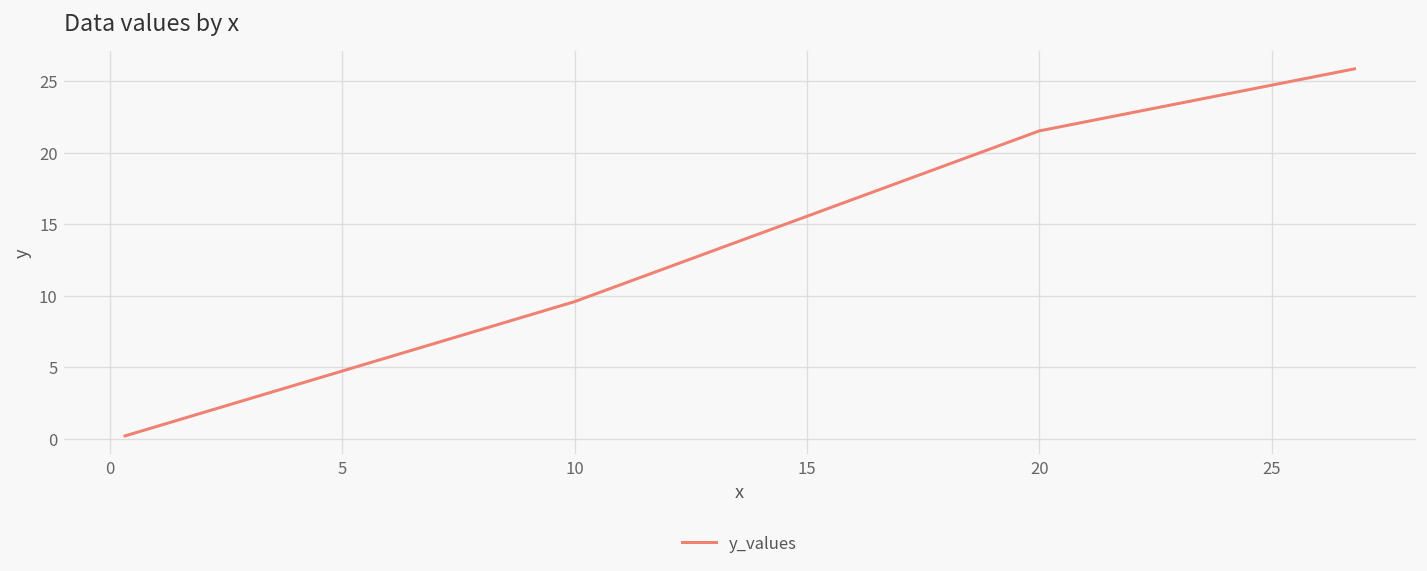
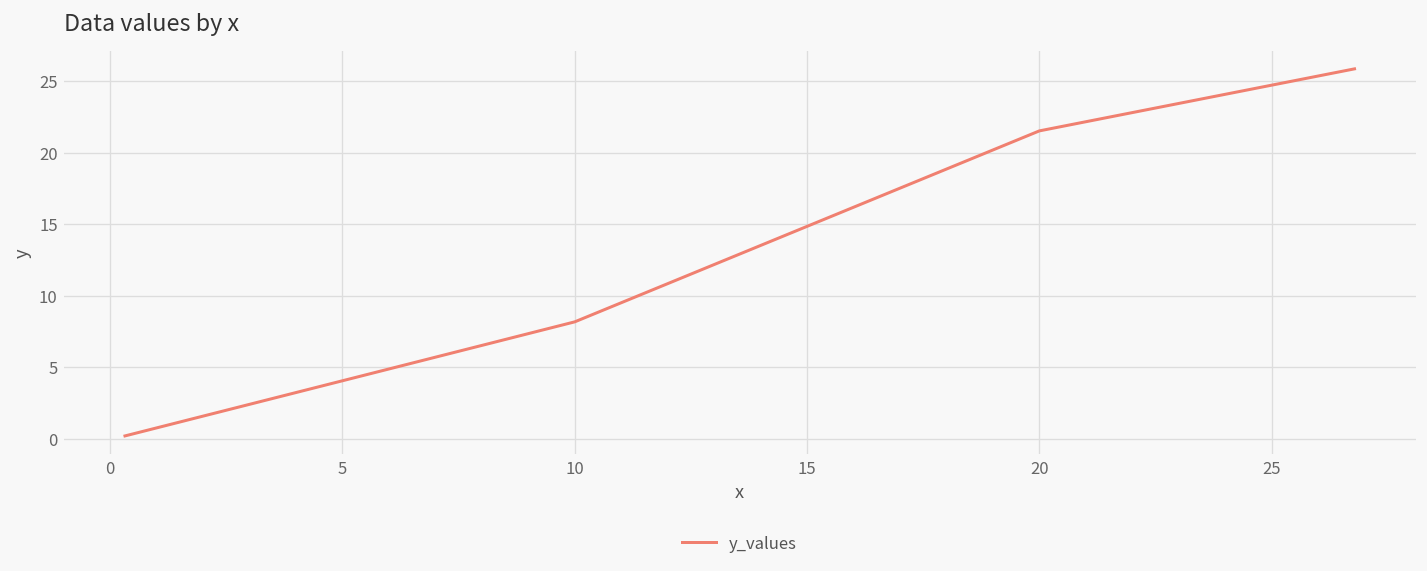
10: 9.6 -> 8.2
